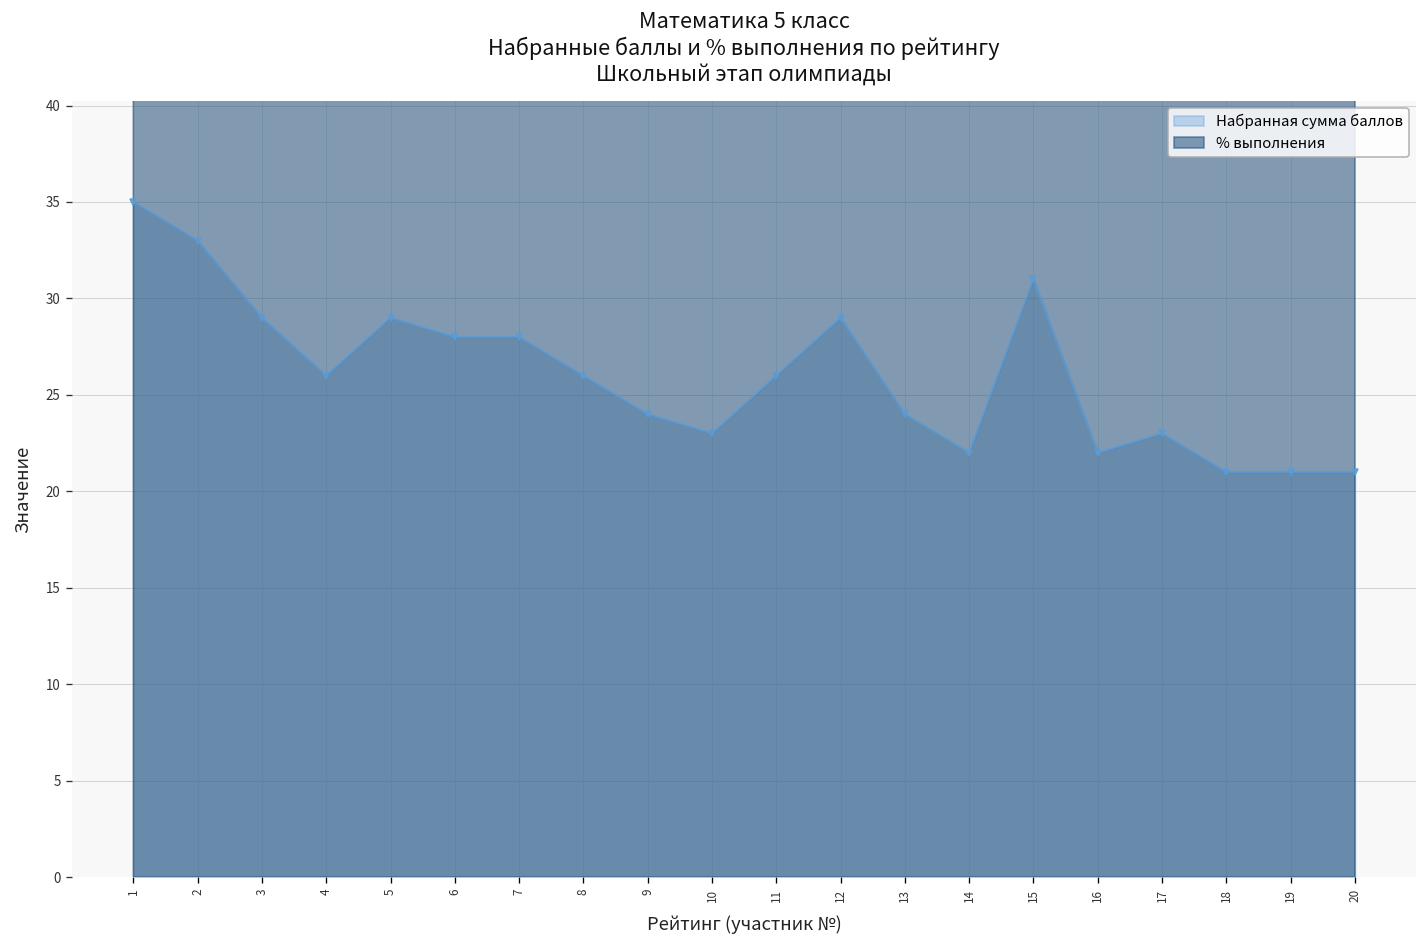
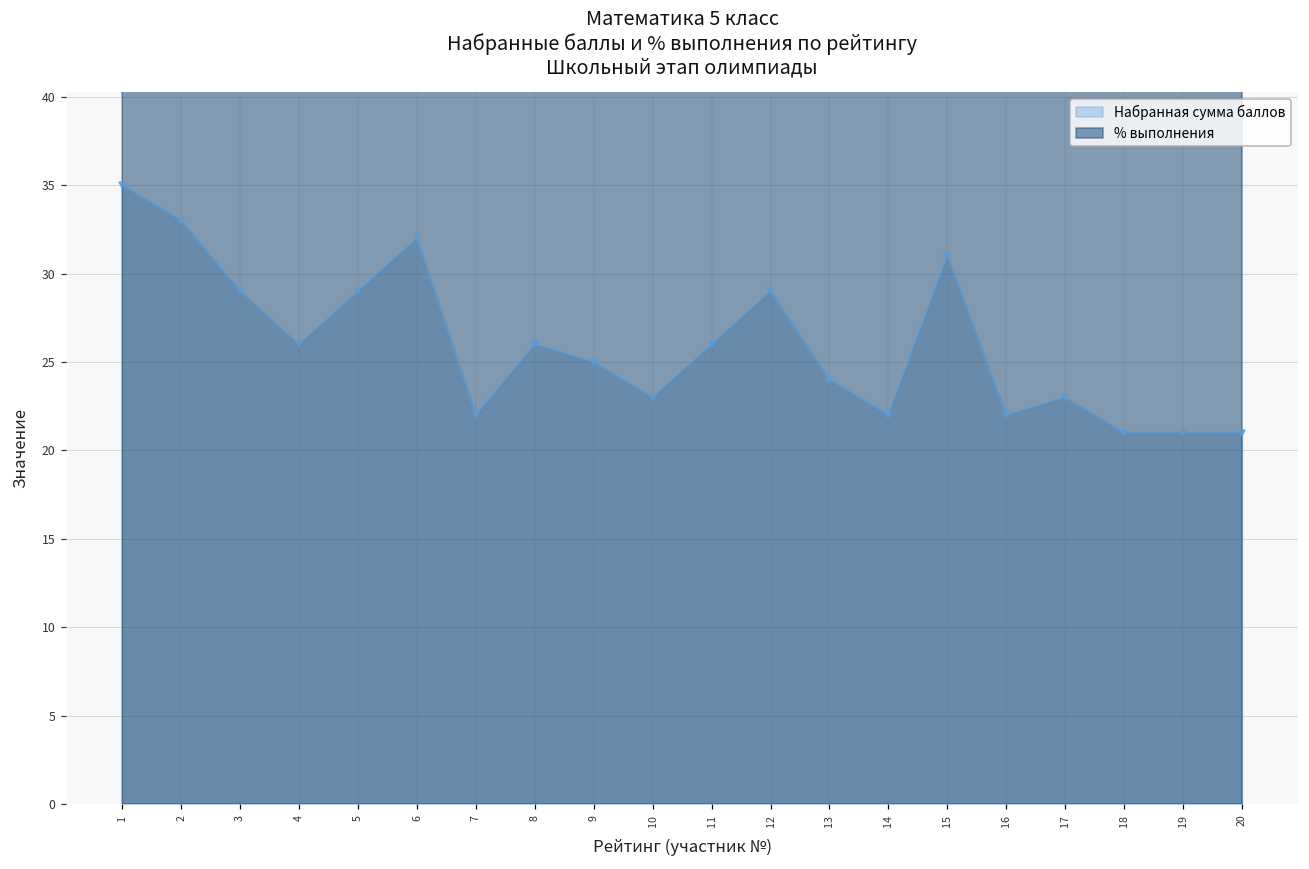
Набранная сумма баллов, 6: 28 -> 32
Набранная сумма баллов, 7: 28 -> 22
Набранная сумма баллов, 9: 24 -> 25
